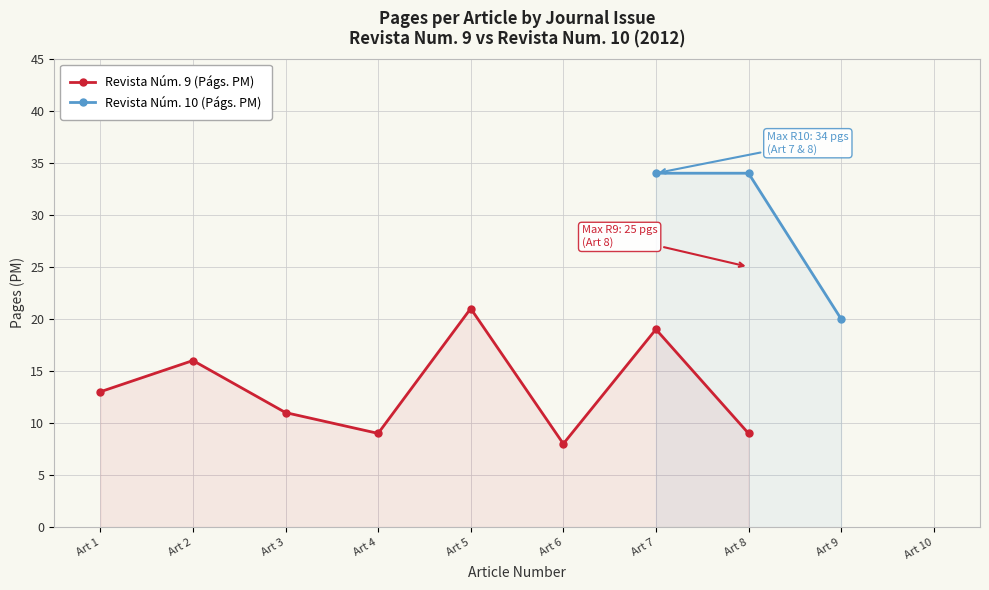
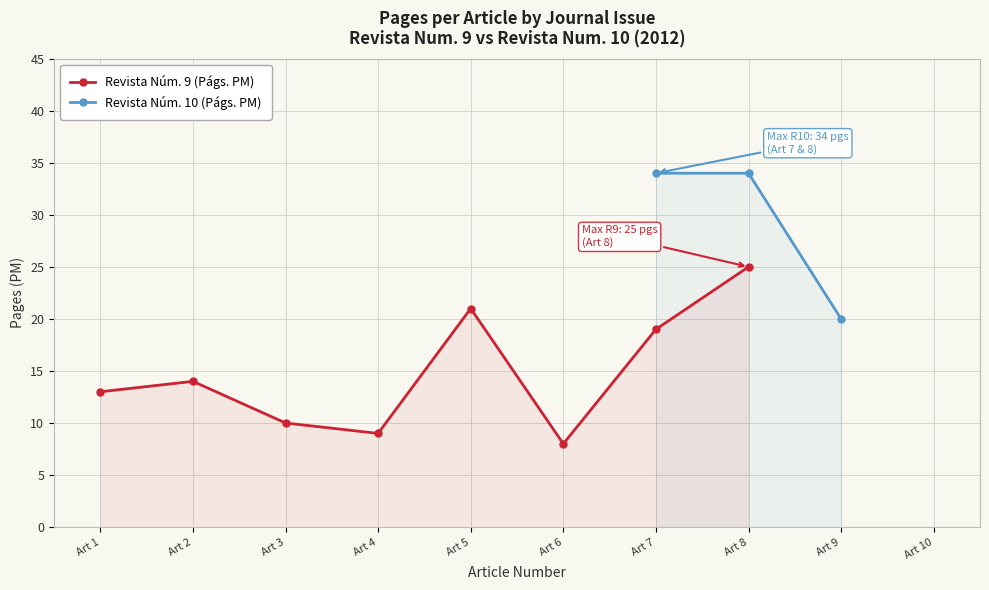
Revista Núm. 9 (Págs. PM), Art 2: 16 -> 14
Revista Núm. 9 (Págs. PM), Art 3: 11 -> 10
Revista Núm. 9 (Págs. PM), Art 8: 9 -> 25
